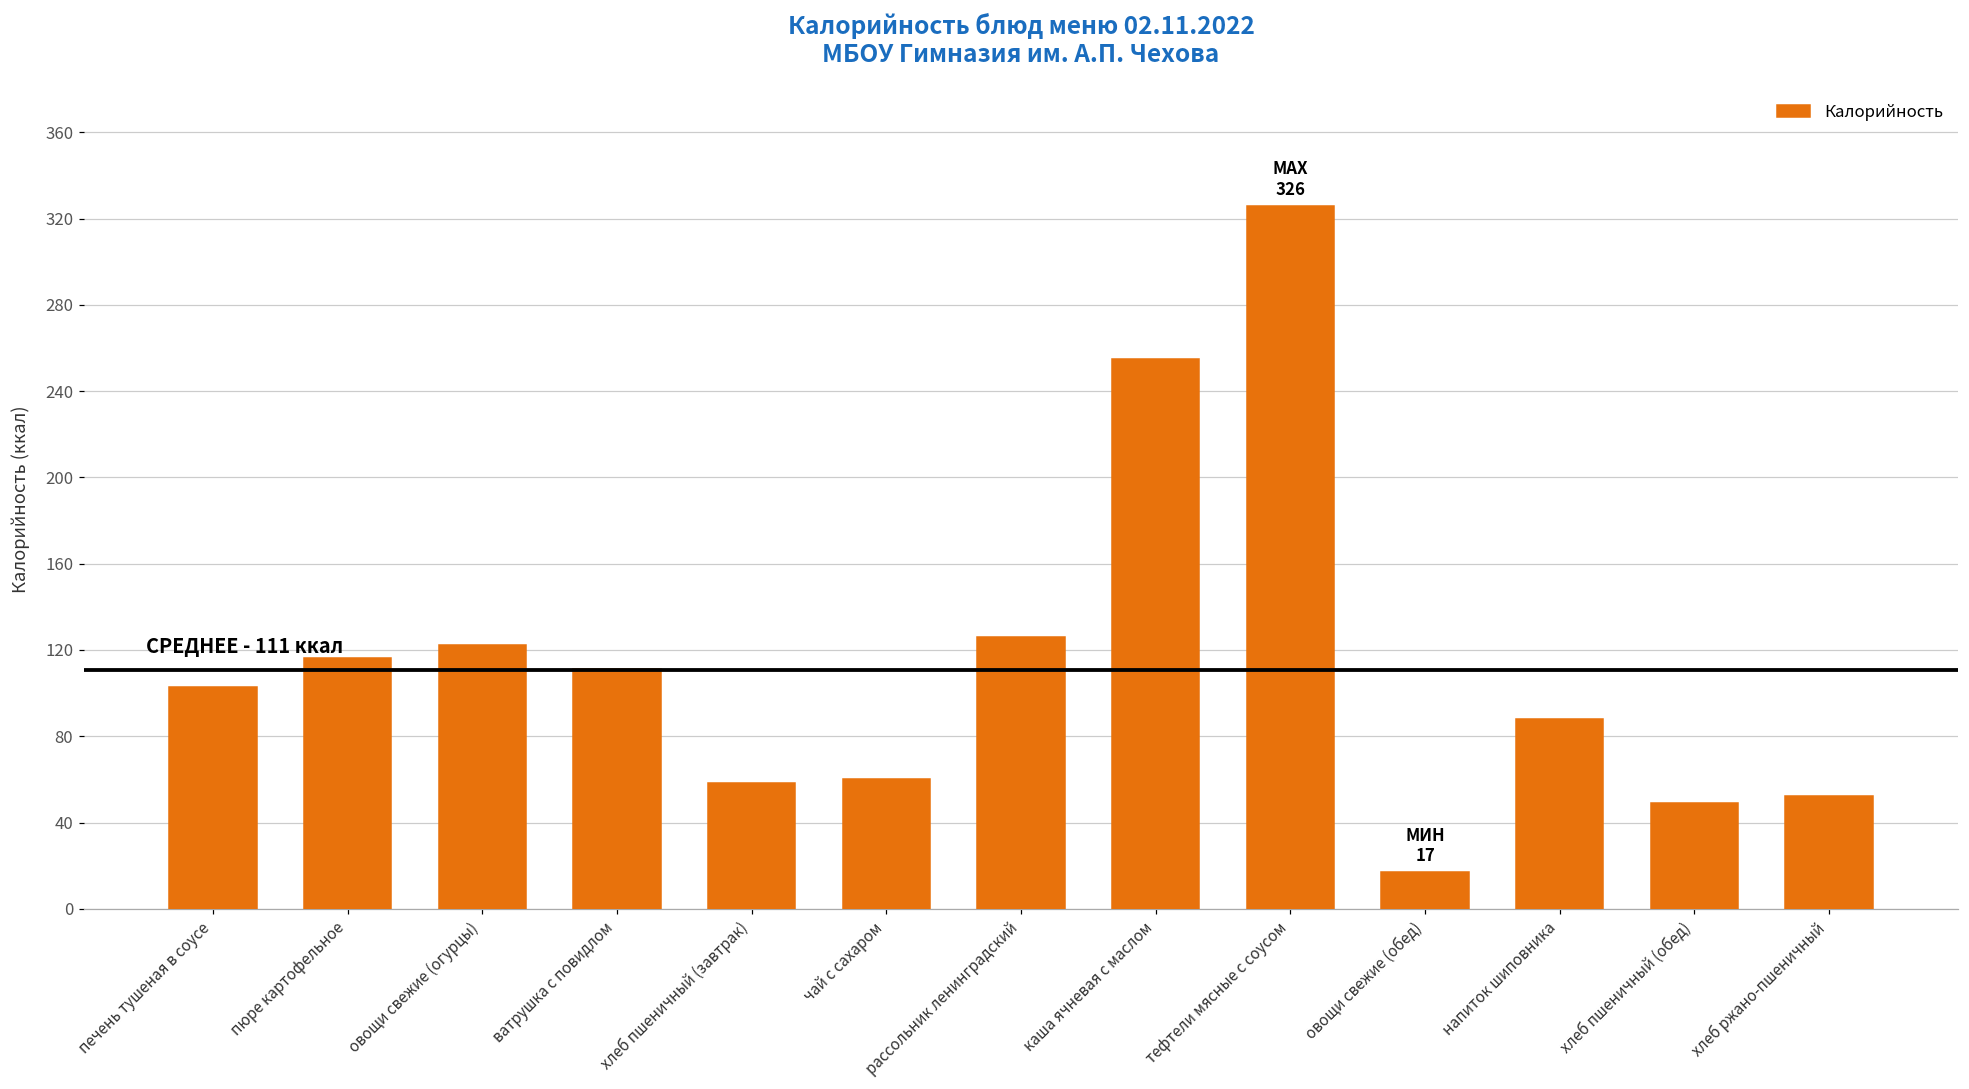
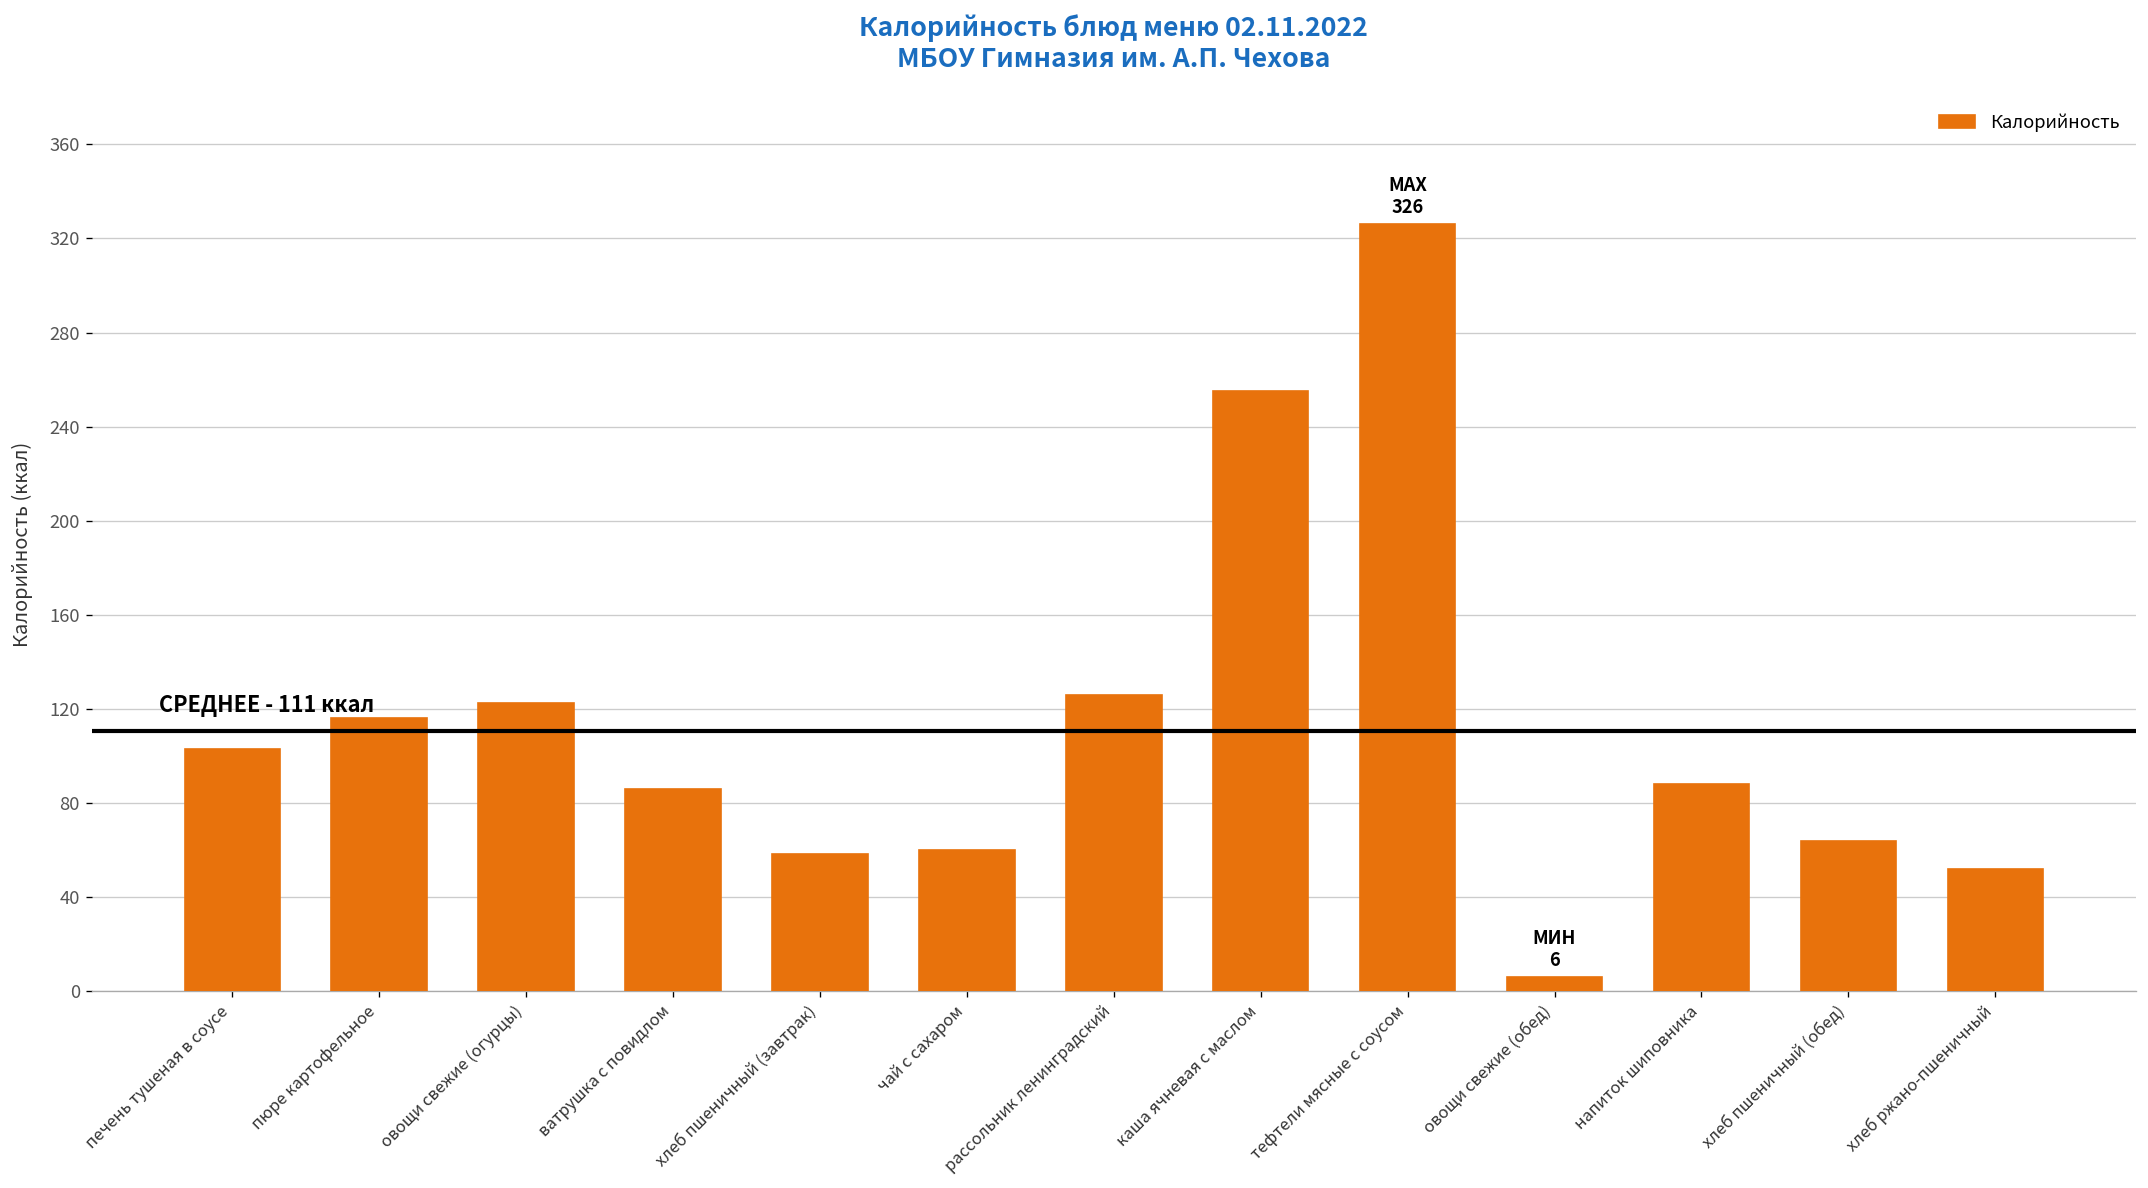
ватрушка с повидлом: 111 -> 86
овощи свежие (обед): 17 -> 6
хлеб пшеничный (обед): 49 -> 64
